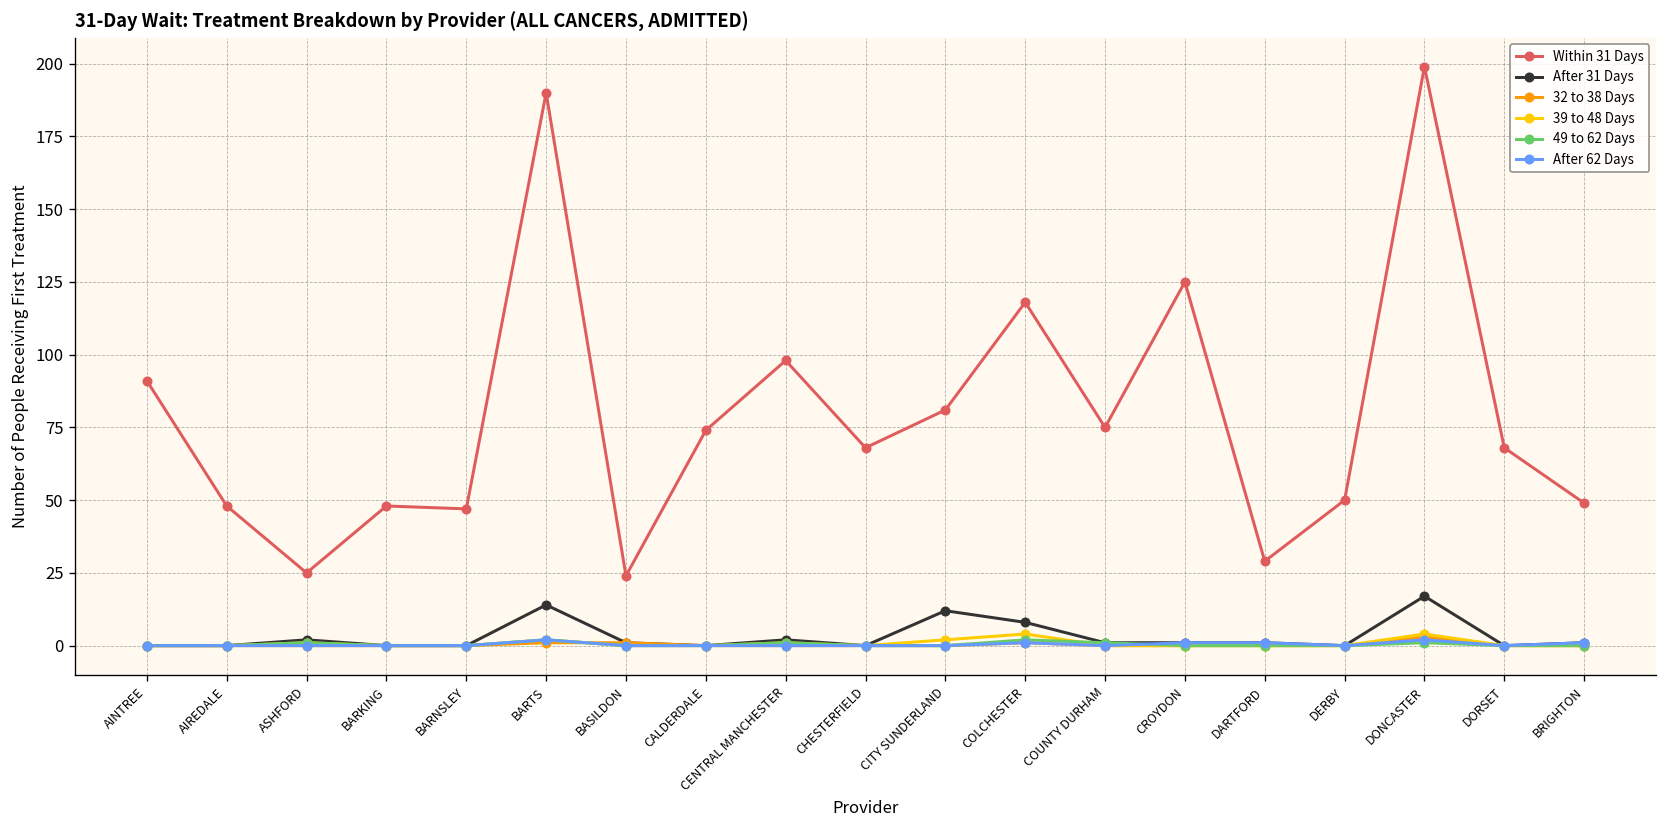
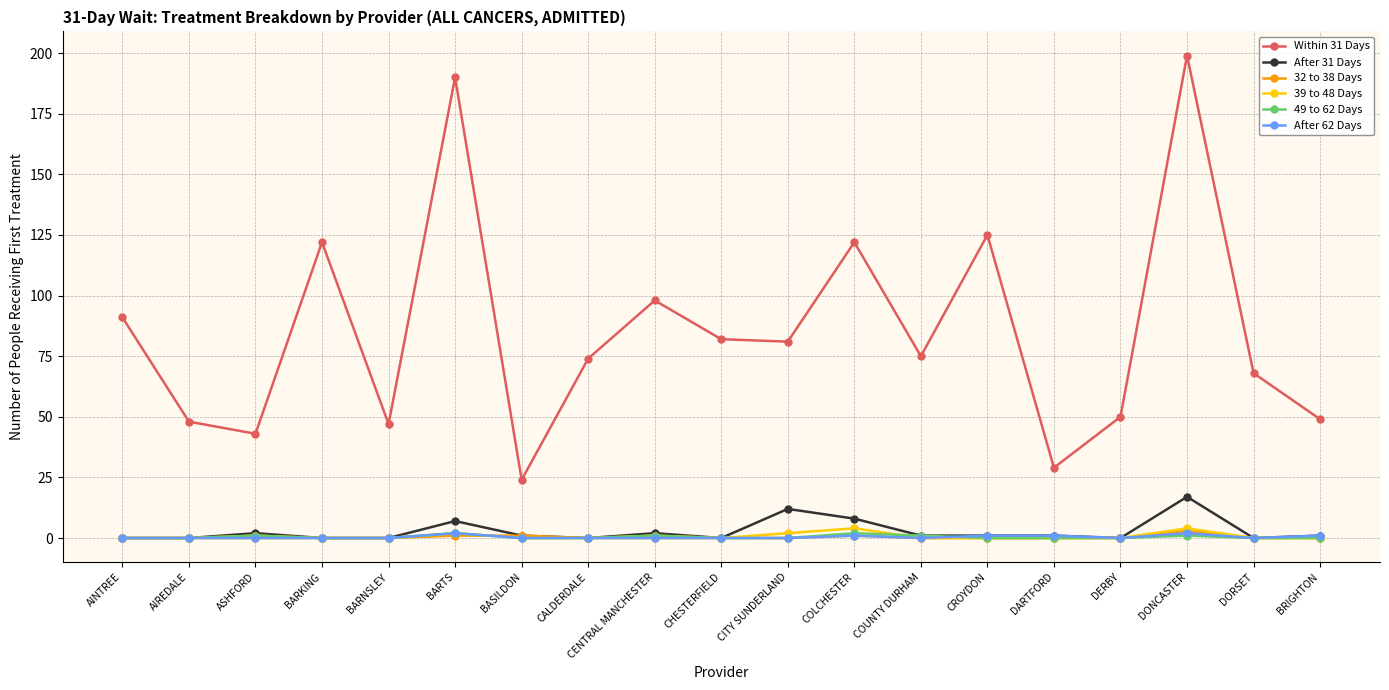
Within 31 Days, ASHFORD: 25 -> 43
Within 31 Days, BARKING: 48 -> 122
After 31 Days, BARTS: 14 -> 7
Within 31 Days, CHESTERFIELD: 68 -> 82
Within 31 Days, COLCHESTER: 118 -> 122
